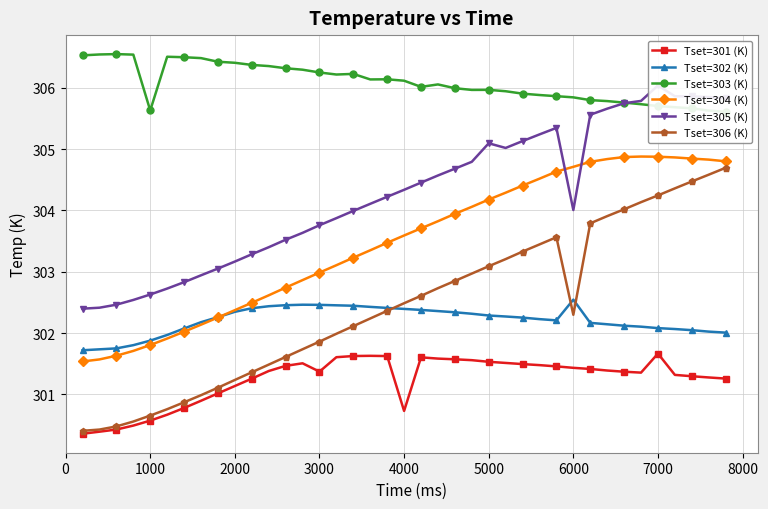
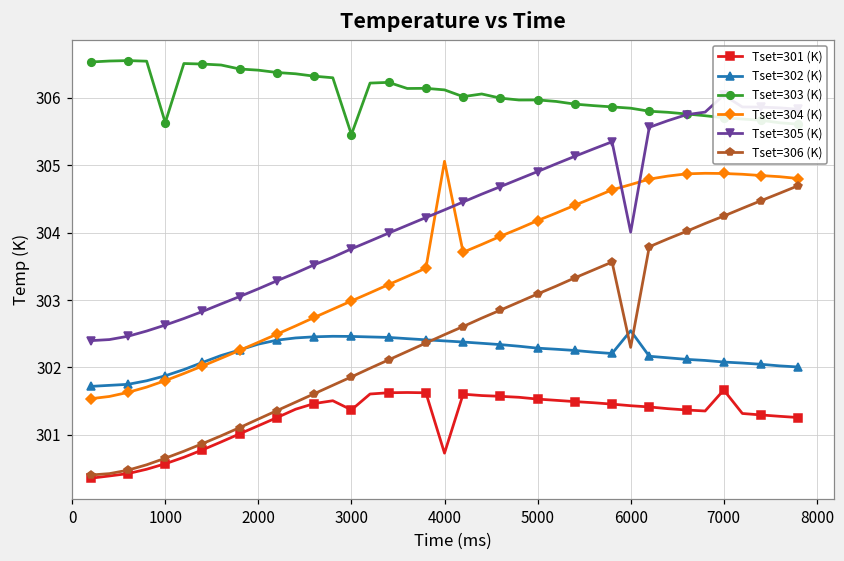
Tset=303 (K), 3000: 306.3 -> 305.5
Tset=304 (K), 4000: 303.6 -> 305.1
Tset=305 (K), 5000: 305.1 -> 304.9
